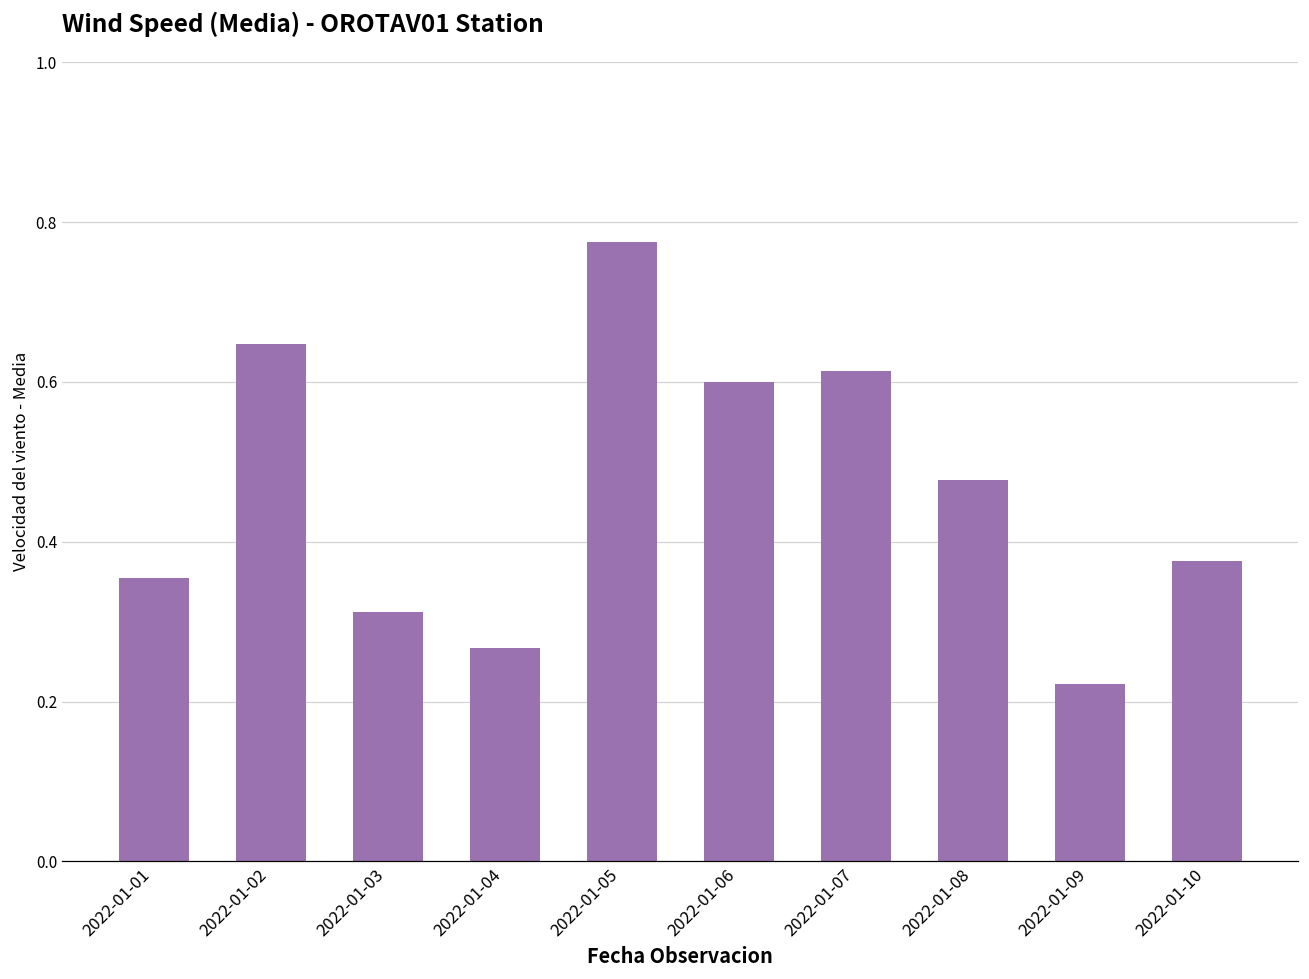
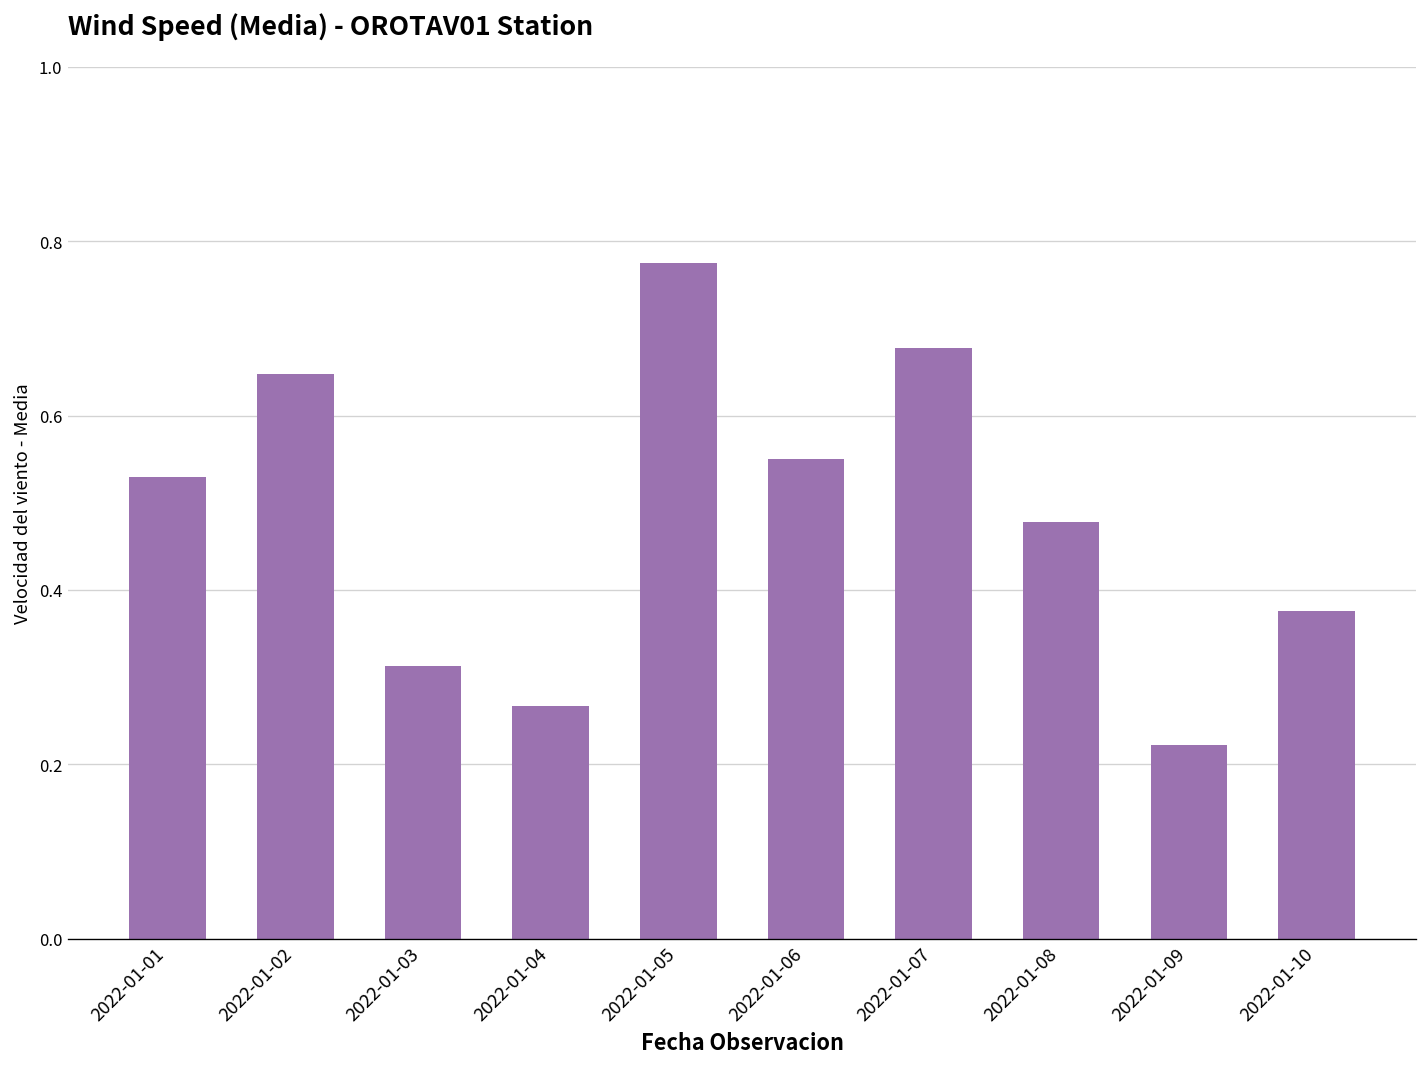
2022-01-01: 0.35 -> 0.53
2022-01-06: 0.60 -> 0.55
2022-01-07: 0.61 -> 0.68
